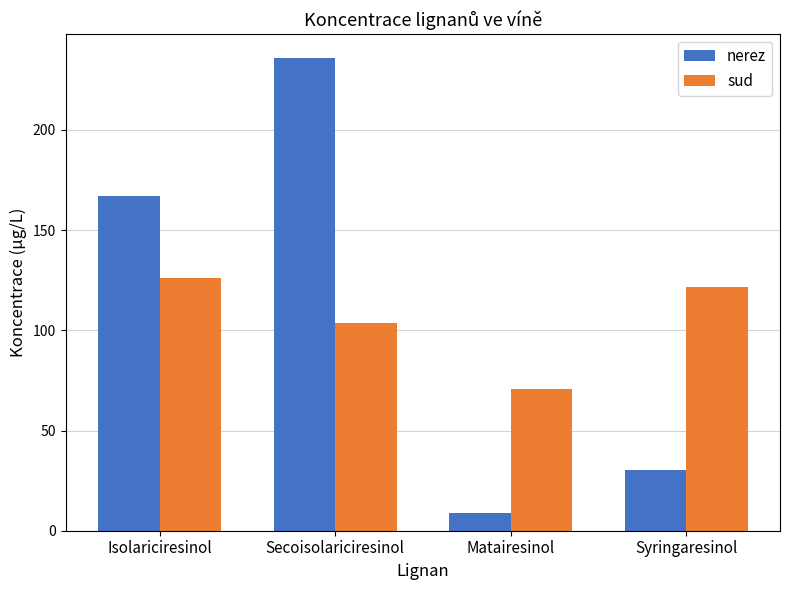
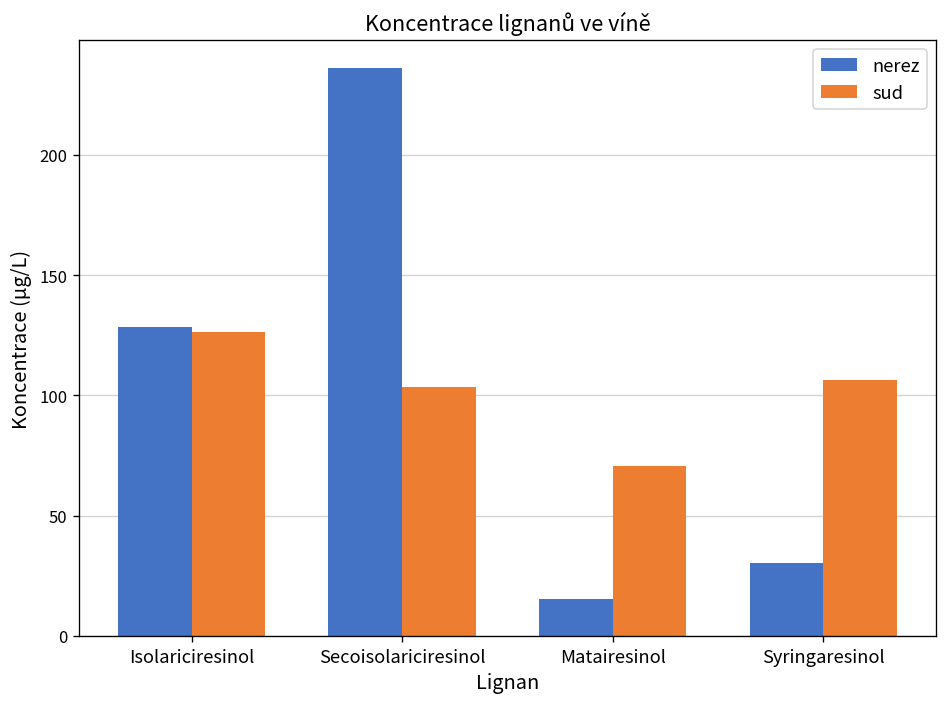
nerez, Isolariciresinol: 167 -> 128
nerez, Matairesinol: 9 -> 15
sud, Syringaresinol: 122 -> 106
